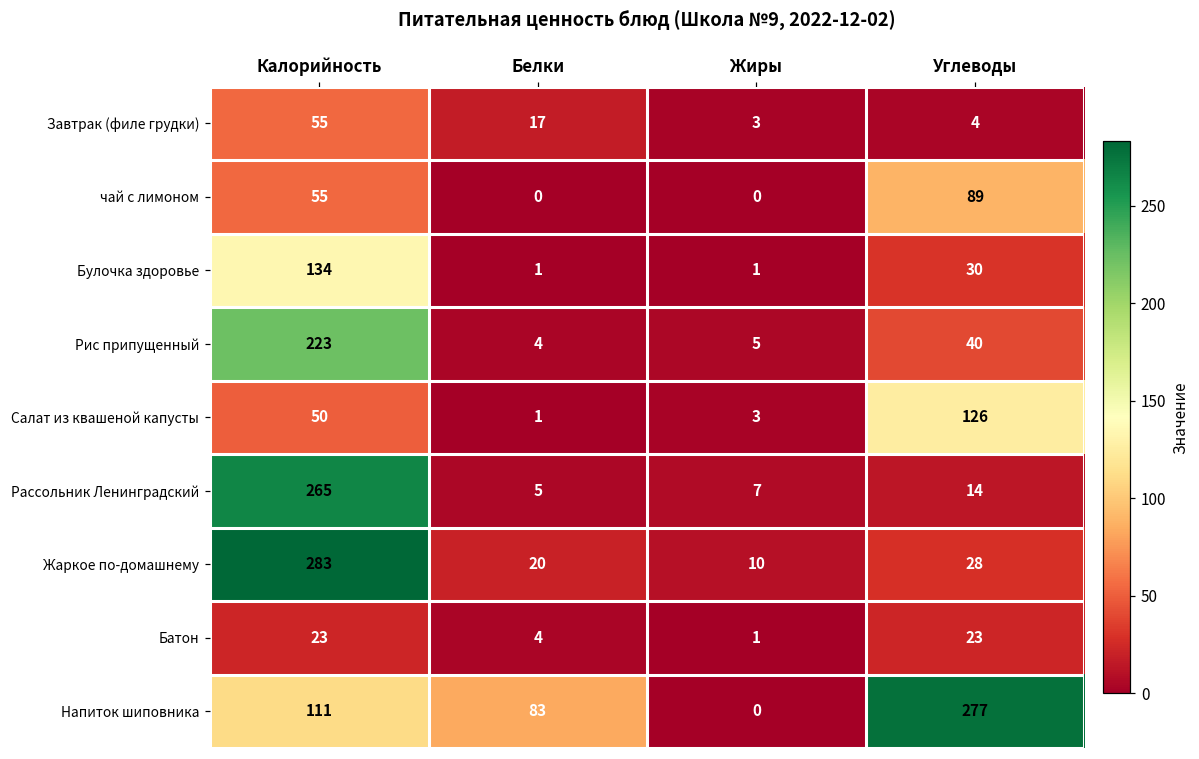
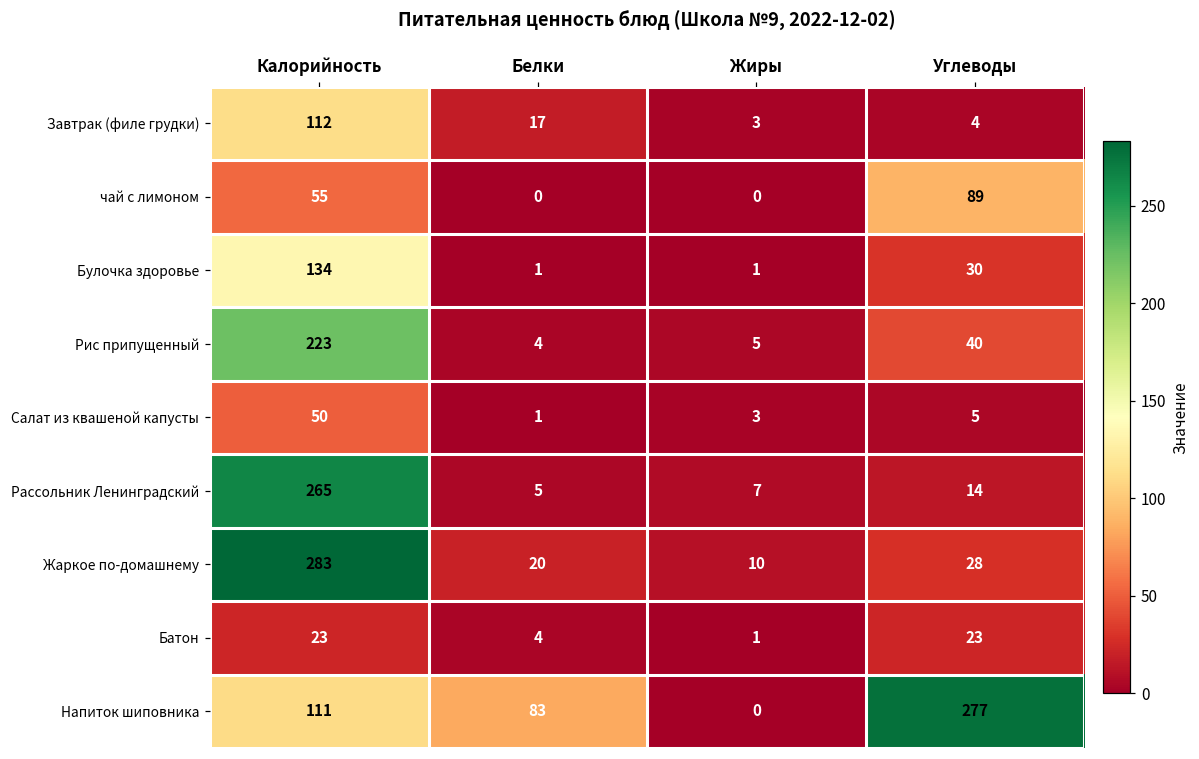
Завтрак (филе грудки), Калорийность: 55 -> 112
Салат из квашеной капусты, Углеводы: 126 -> 5
